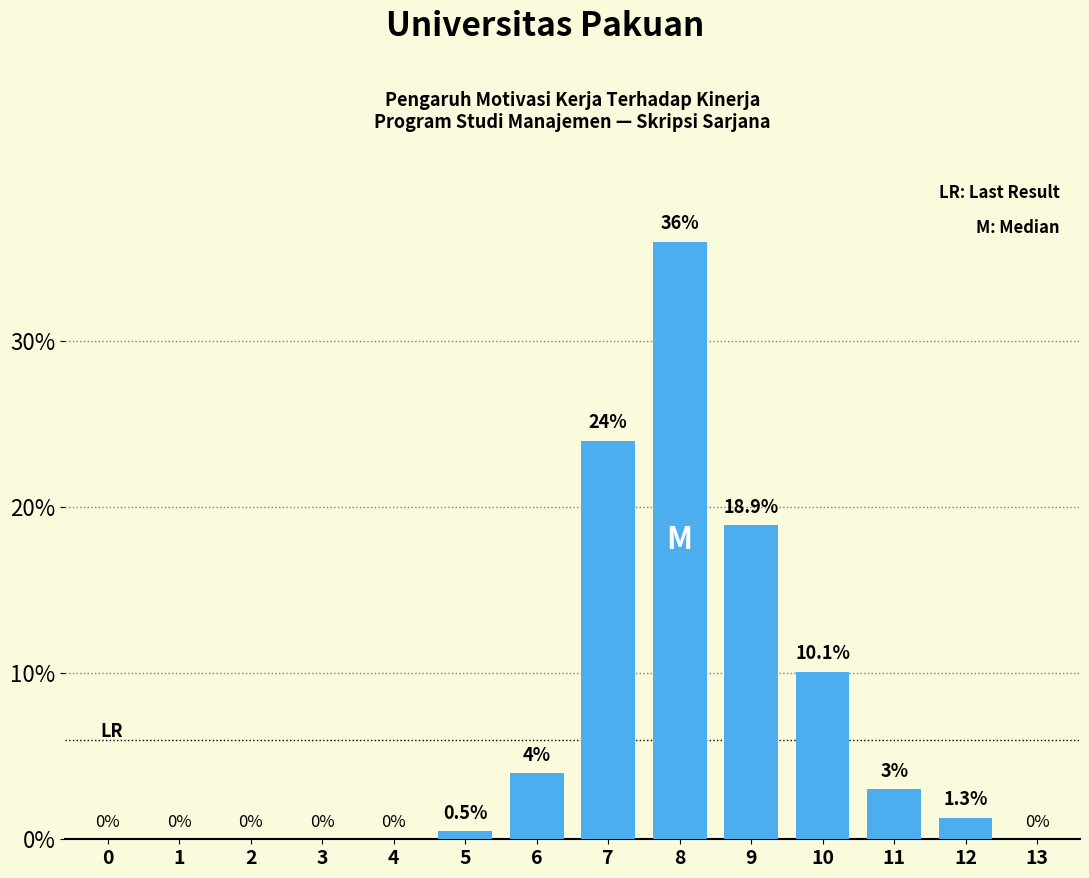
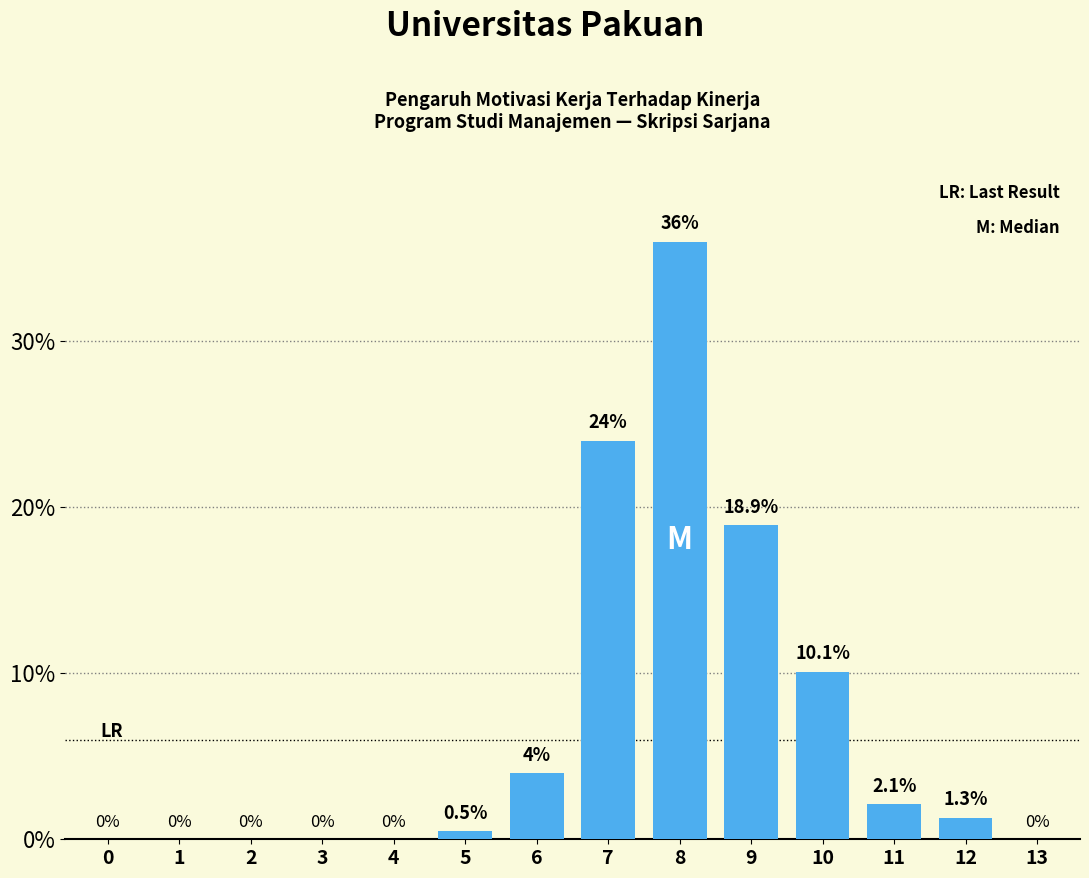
11: 3% -> 2.1%
